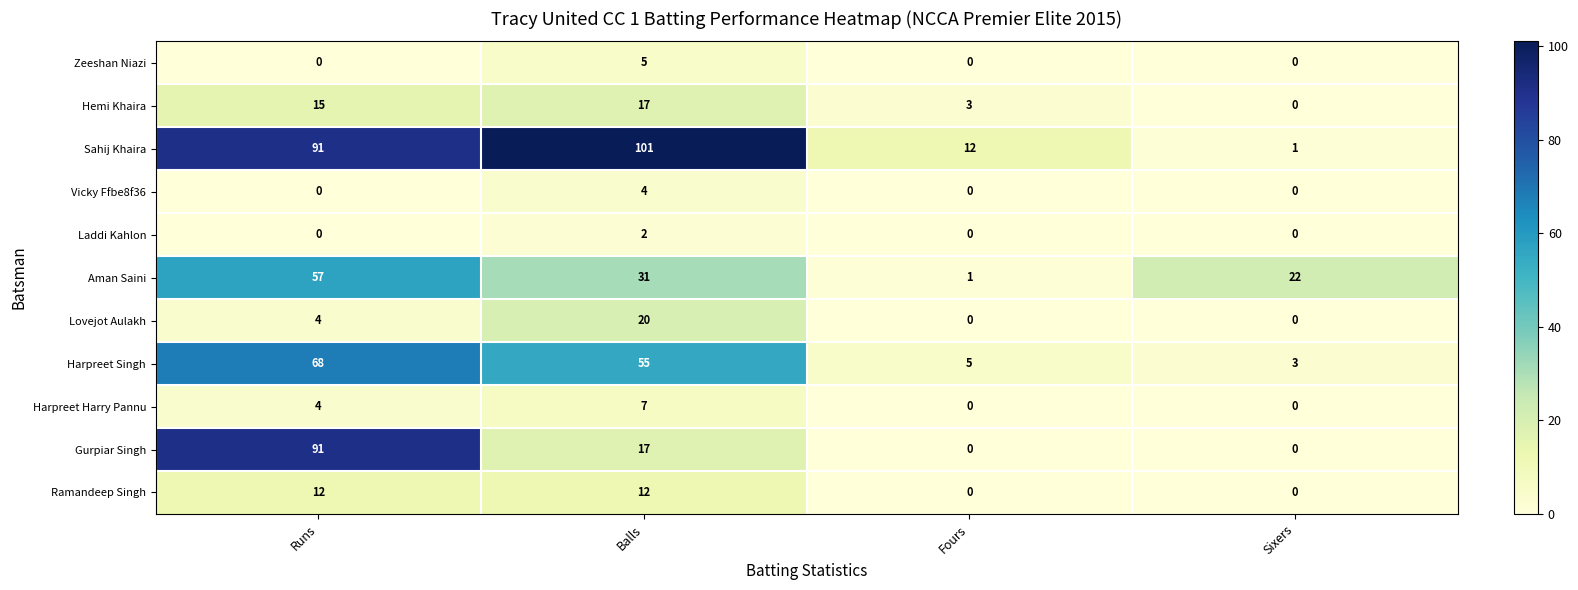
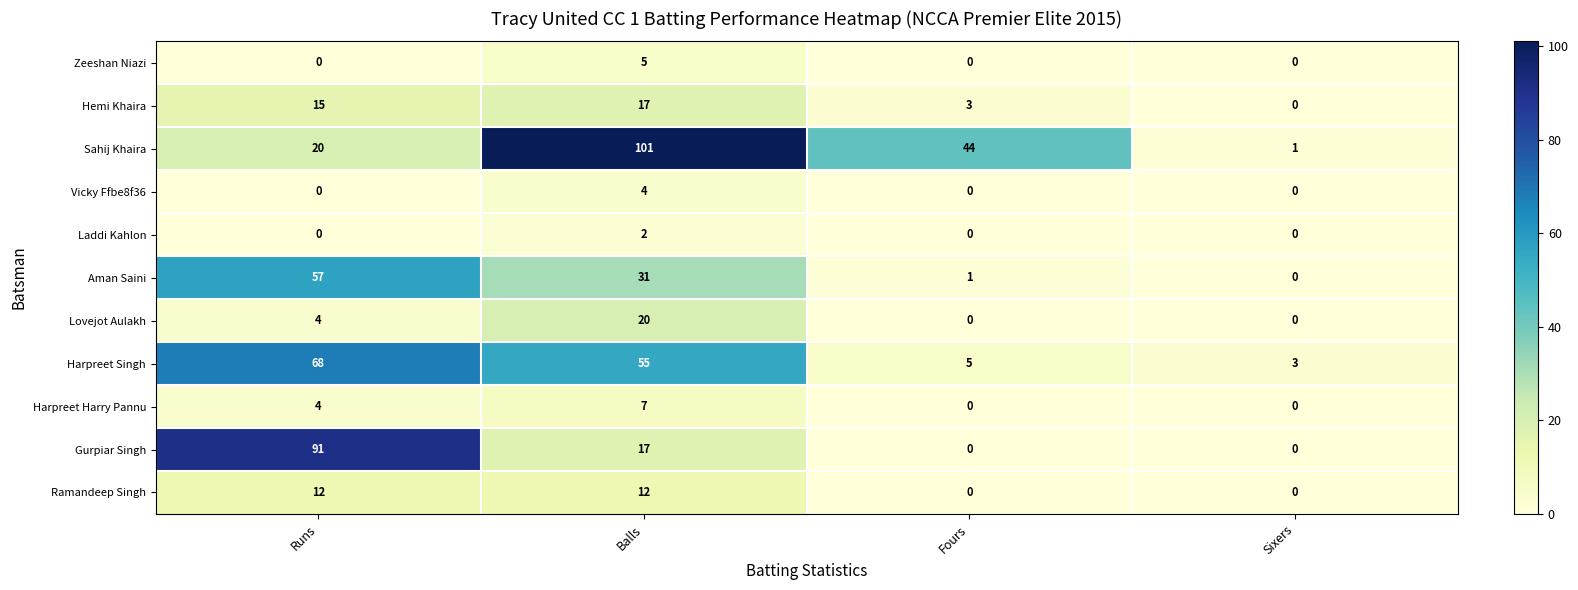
Sahij Khaira, Runs: 91 -> 20
Sahij Khaira, Fours: 12 -> 44
Aman Saini, Sixers: 22 -> 0
